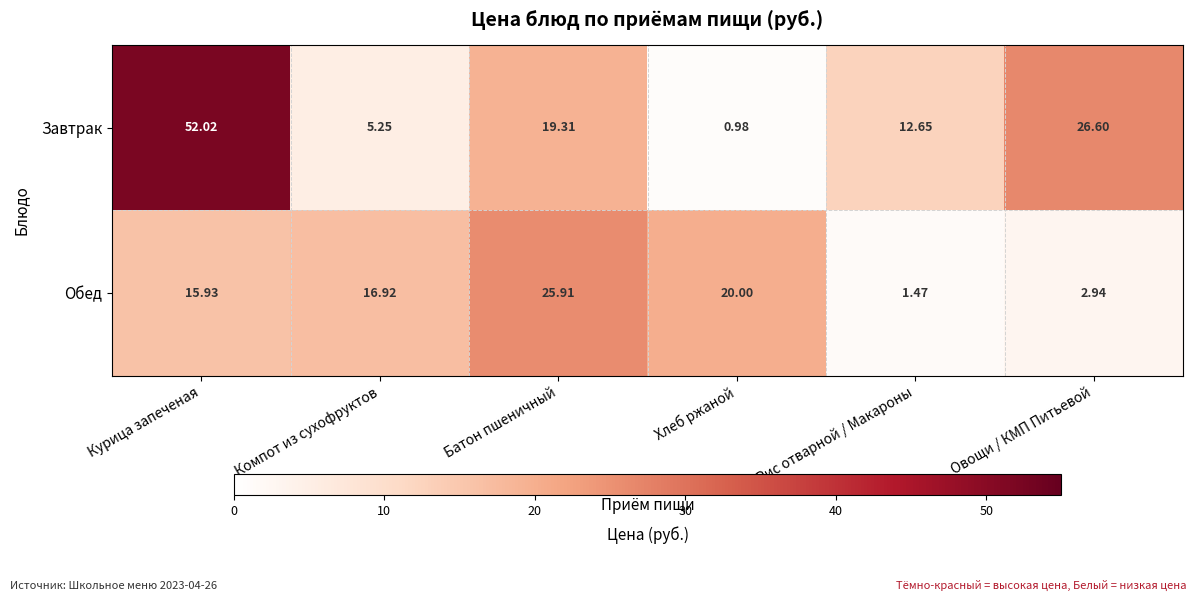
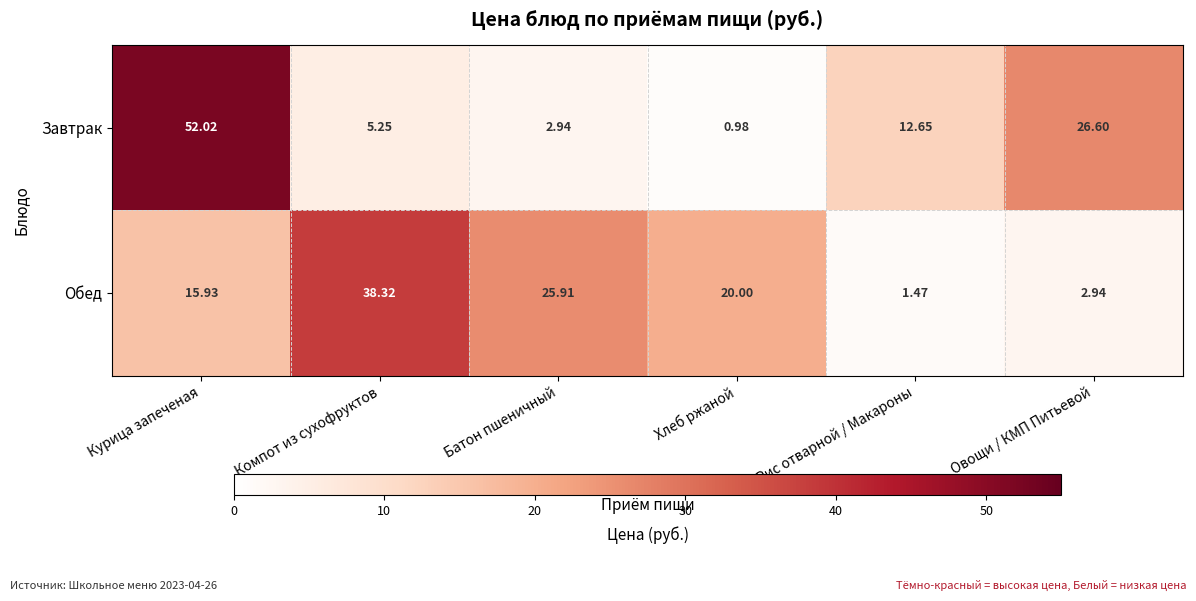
Завтрак, Батон пшеничный: 19.31 -> 2.94
Обед, Компот из сухофруктов: 16.92 -> 38.32
